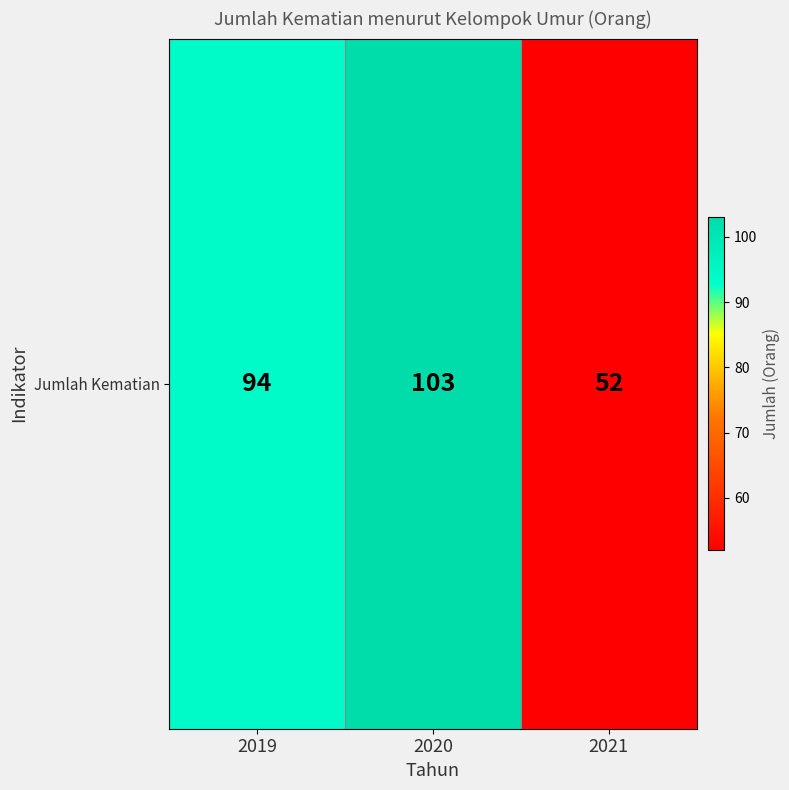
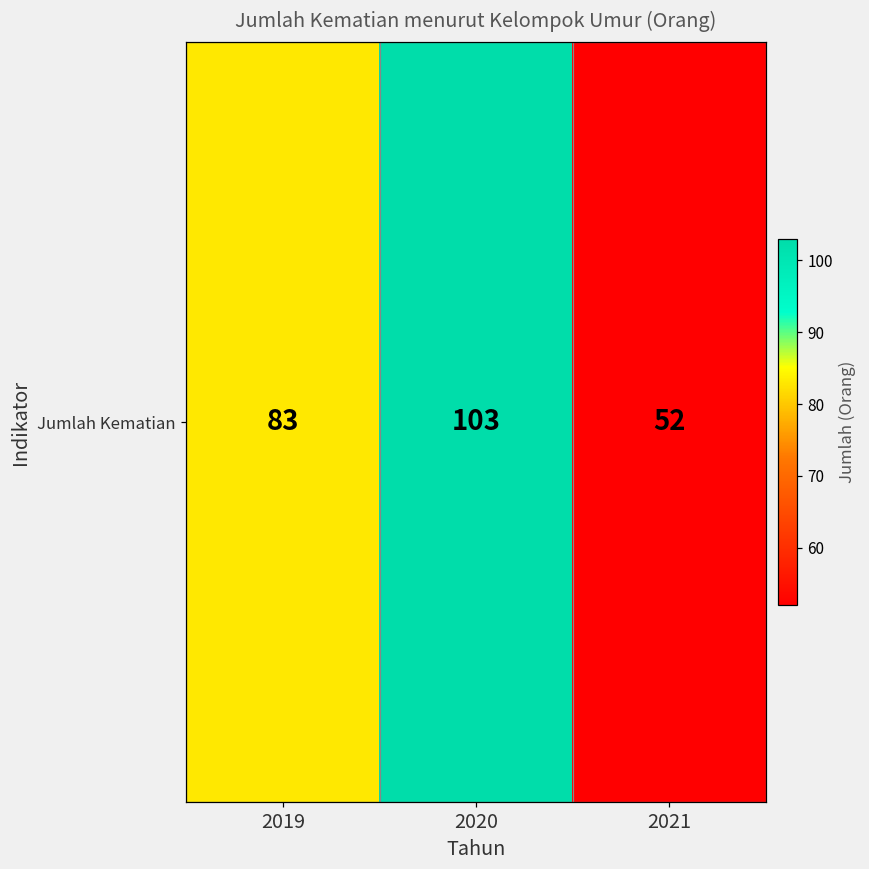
Jumlah Kematian, 2019: 94 -> 83
